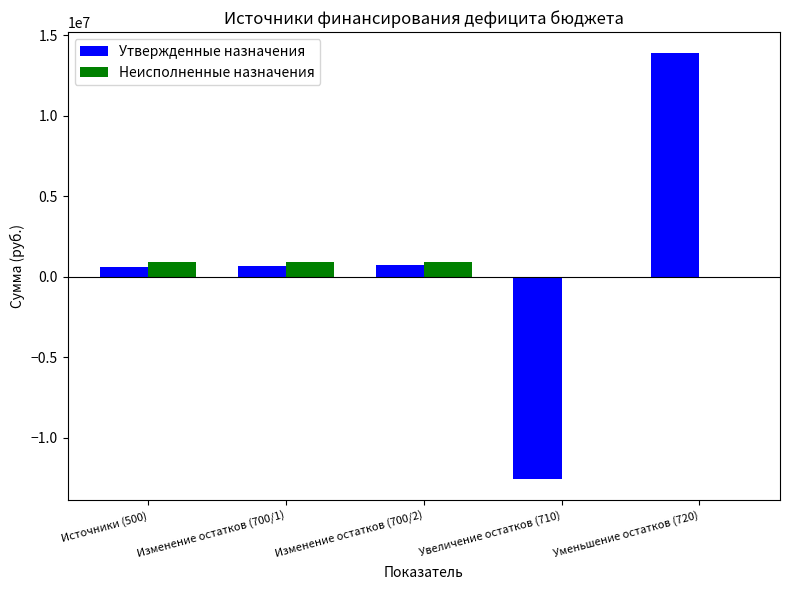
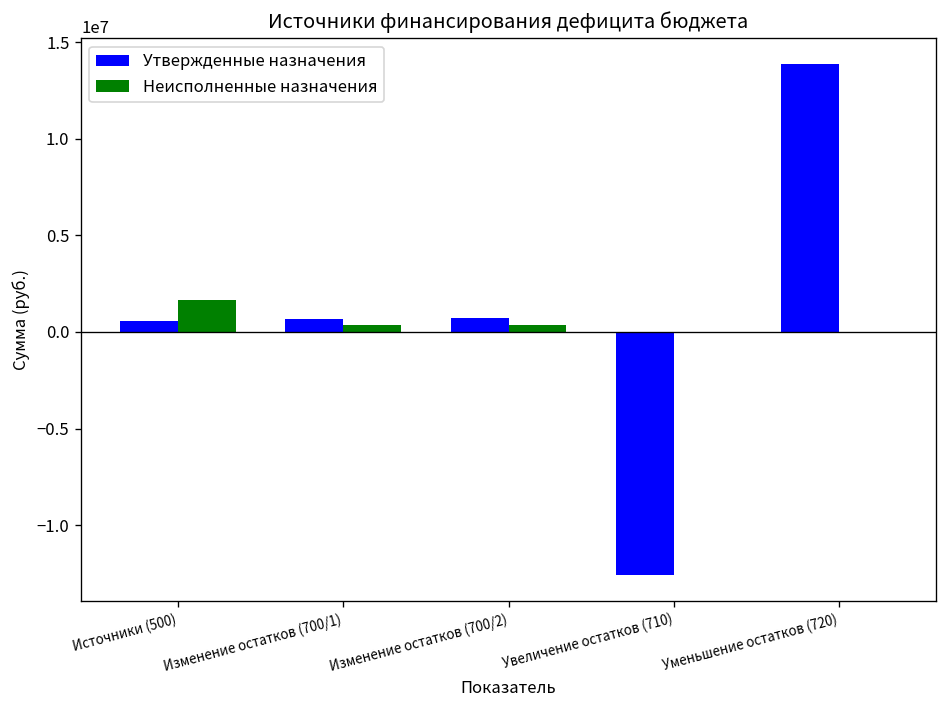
Неисполненные назначения, Источники (500): 900000 -> 1700000
Неисполненные назначения, Изменение остатков (700/1): 900000 -> 300000
Неисполненные назначения, Изменение остатков (700/2): 900000 -> 300000
